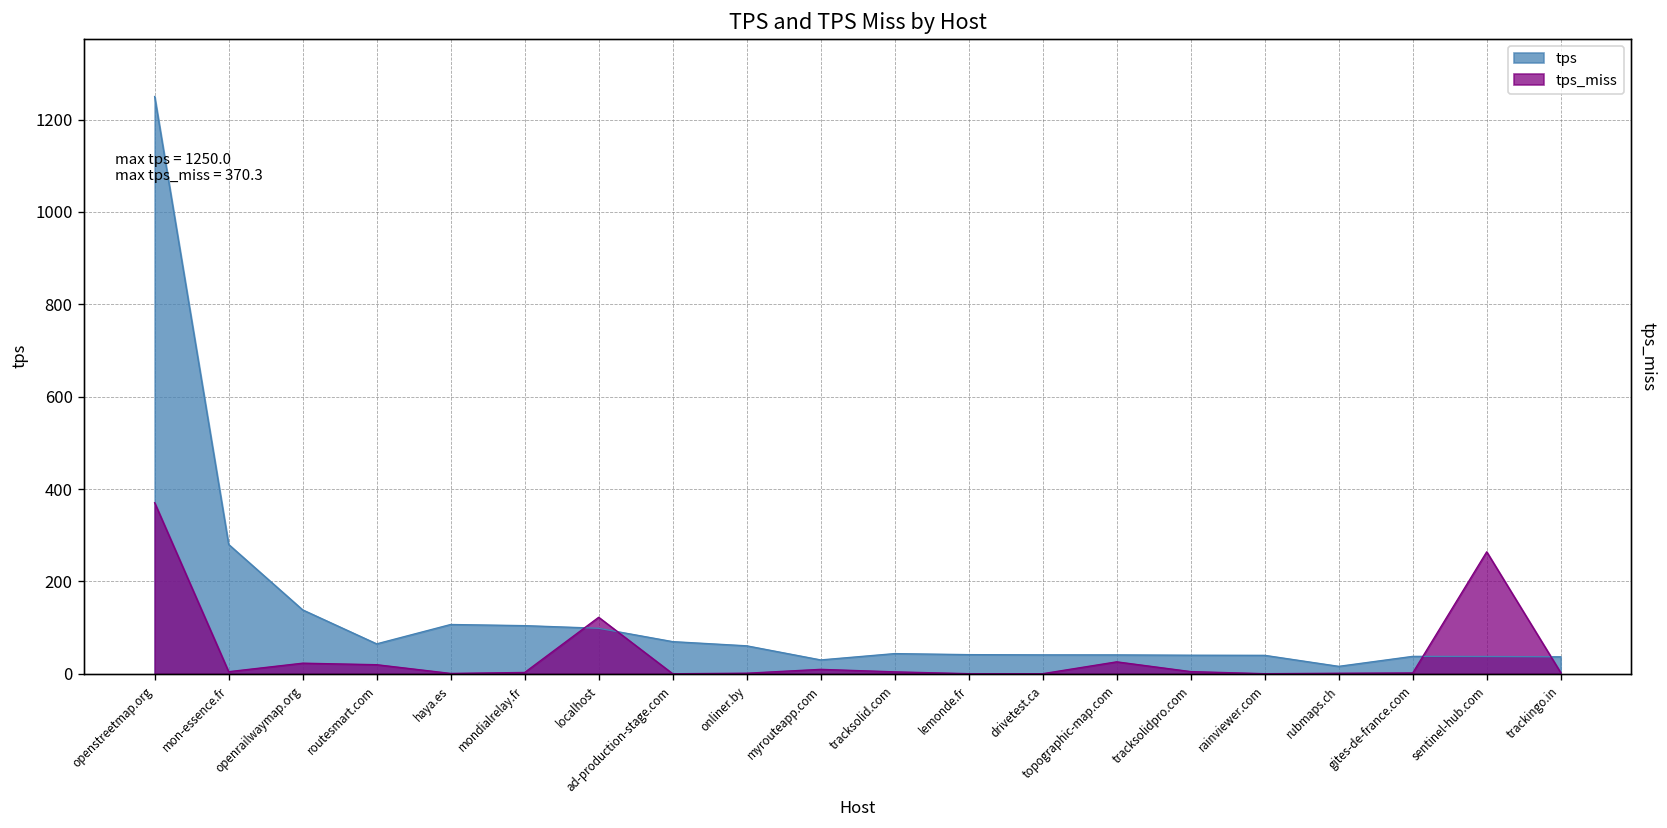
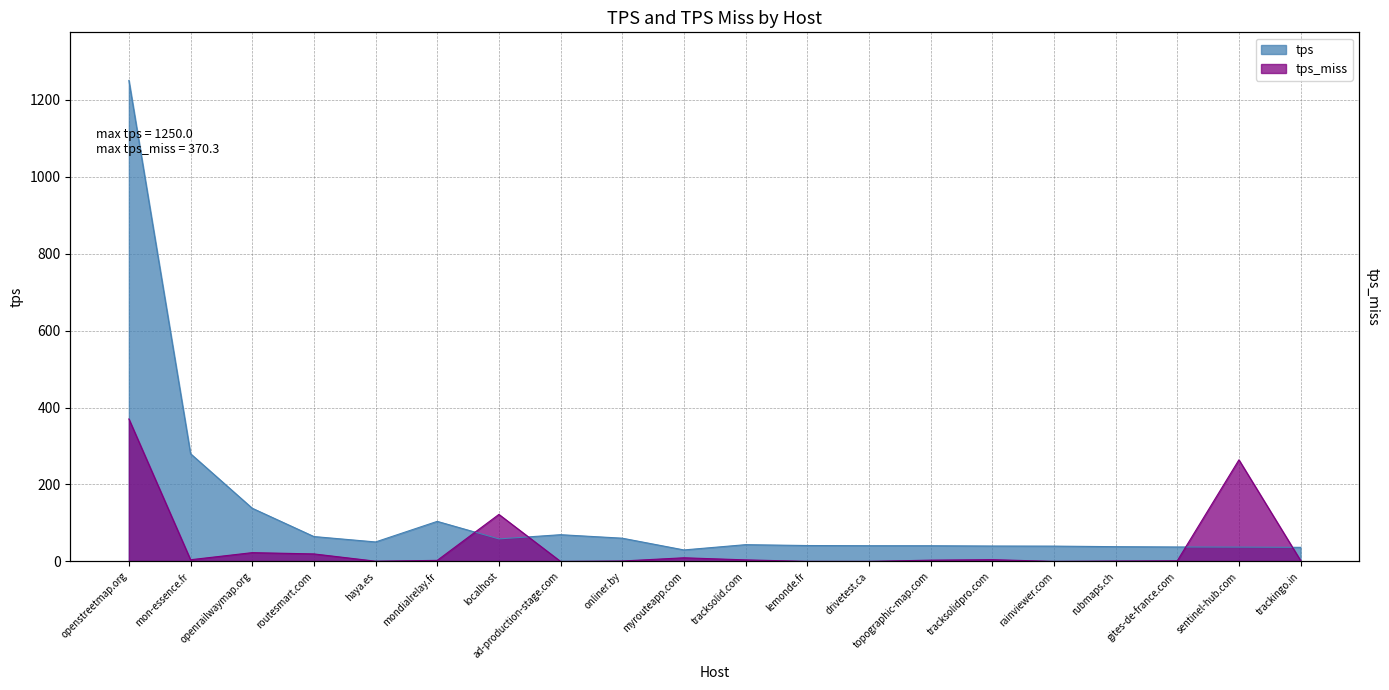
tps, haya.es: 110 -> 50
tps, localhost: 100 -> 60
tps_miss, topographic-map.com: 30 -> 0
tps, rubmaps.ch: 20 -> 40
